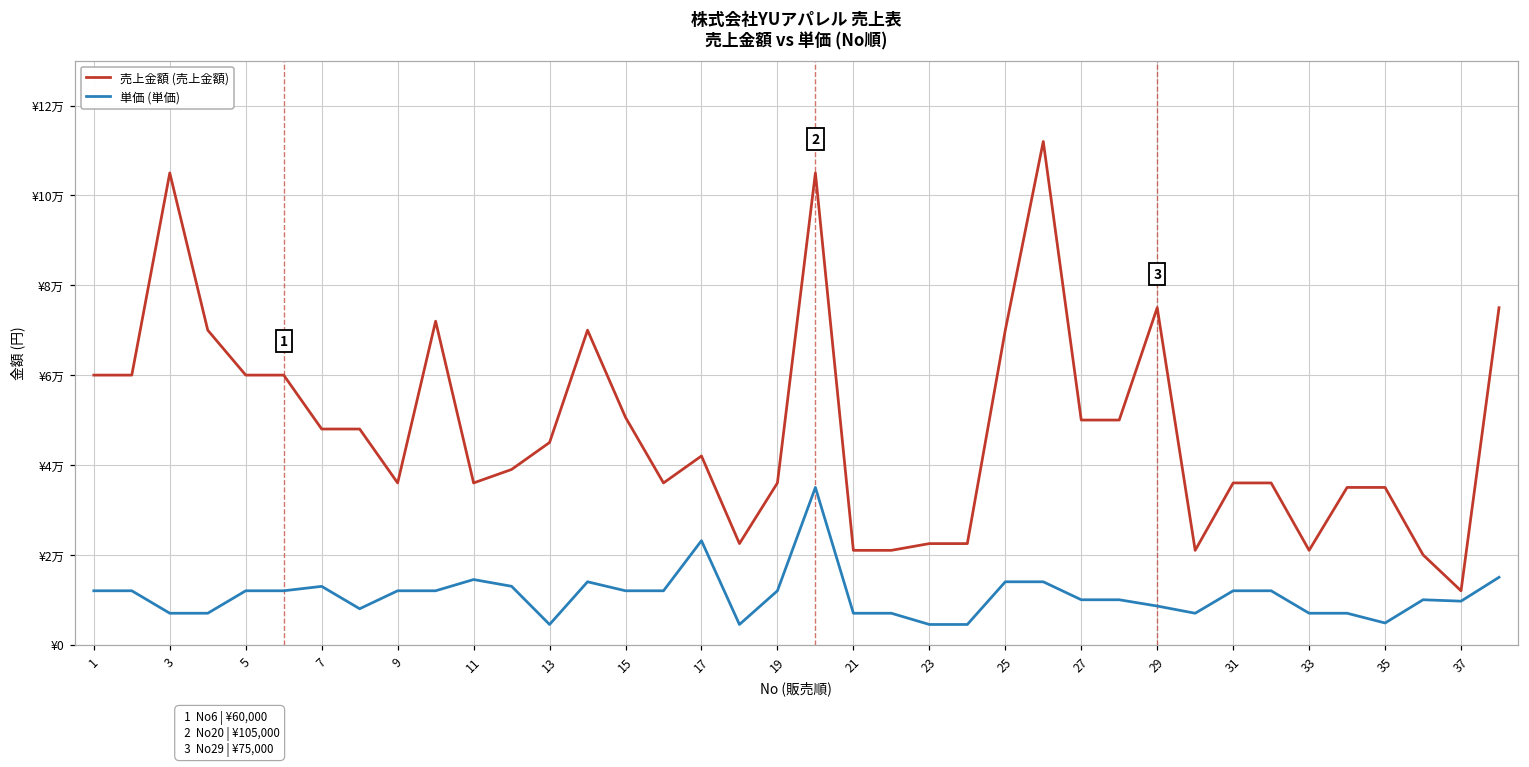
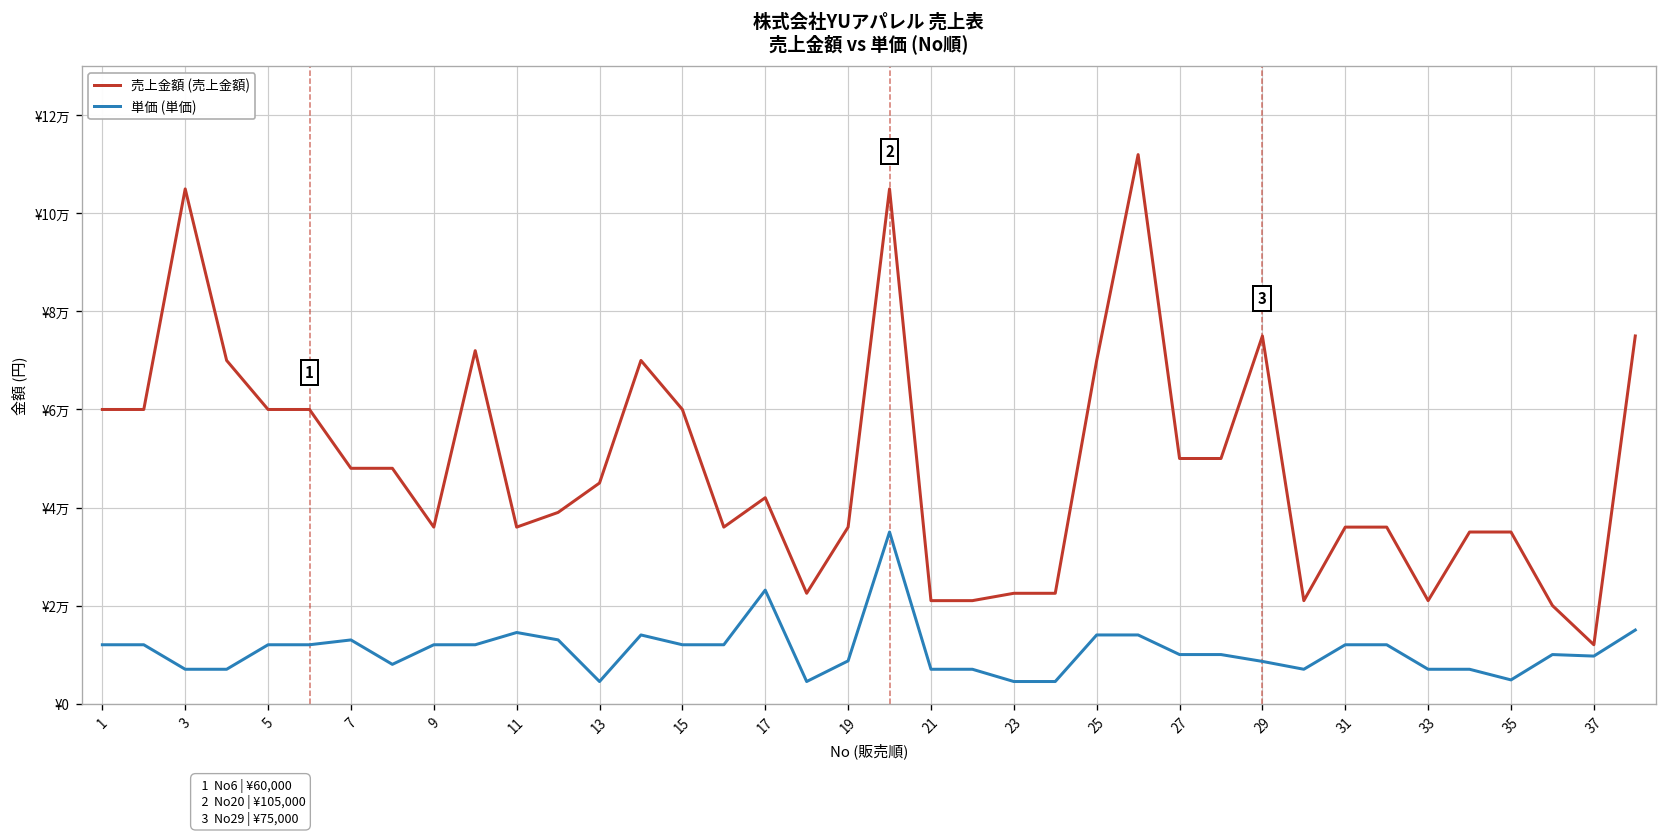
売上金額 (売上金額), 15: ¥5.1万 -> ¥6.0万
単価 (単価), 19: ¥1.2万 -> ¥0.9万
